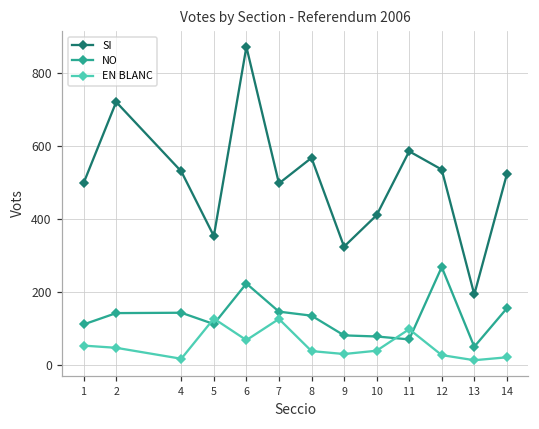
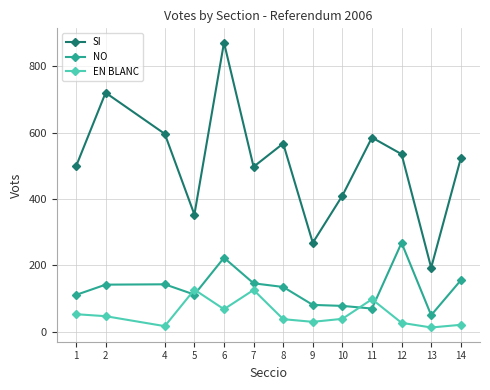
SI, 4: 530 -> 600
SI, 9: 320 -> 270
